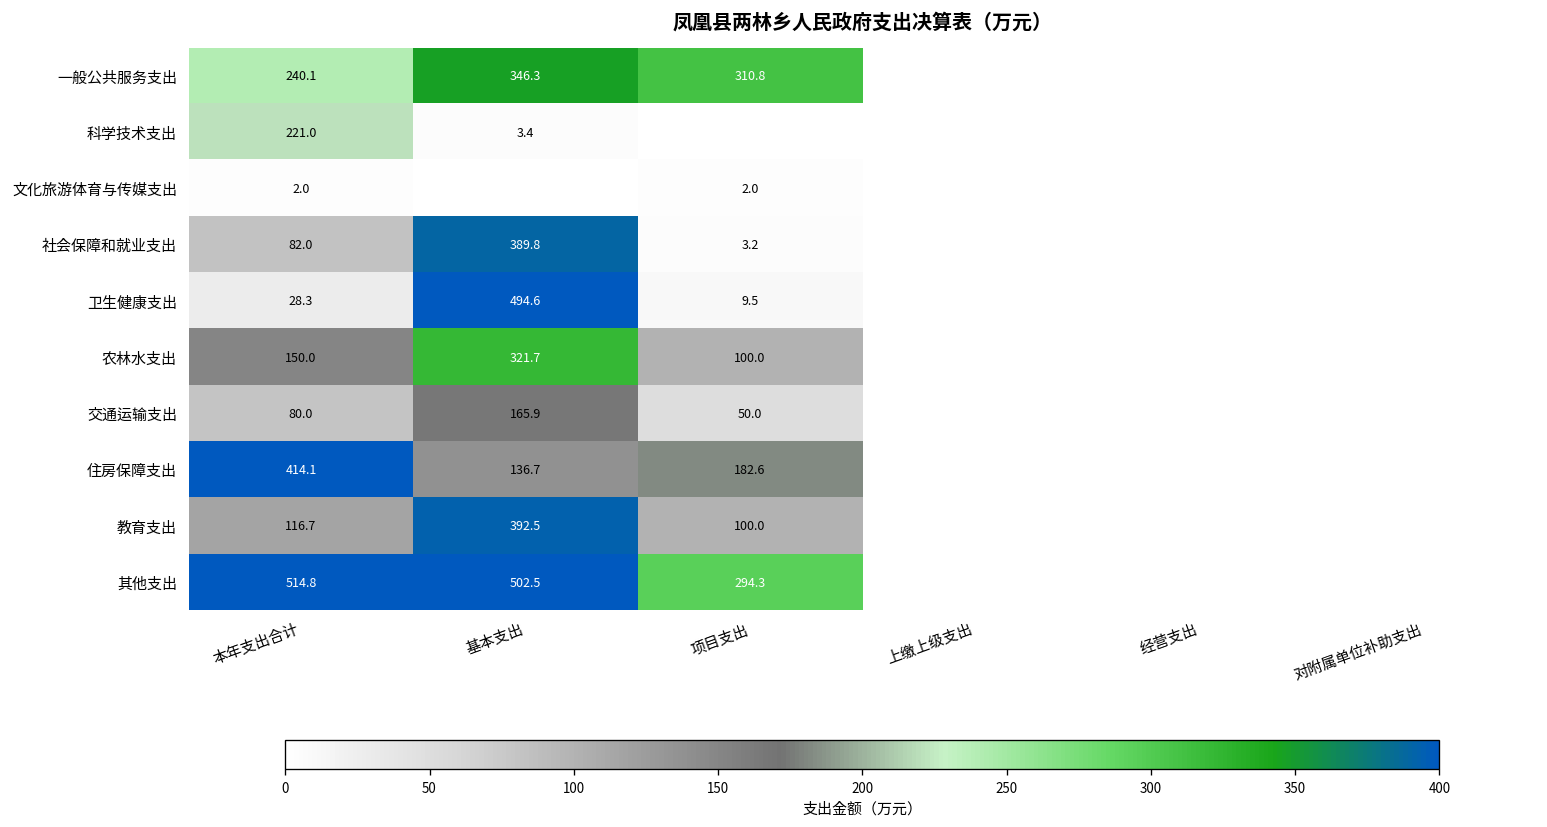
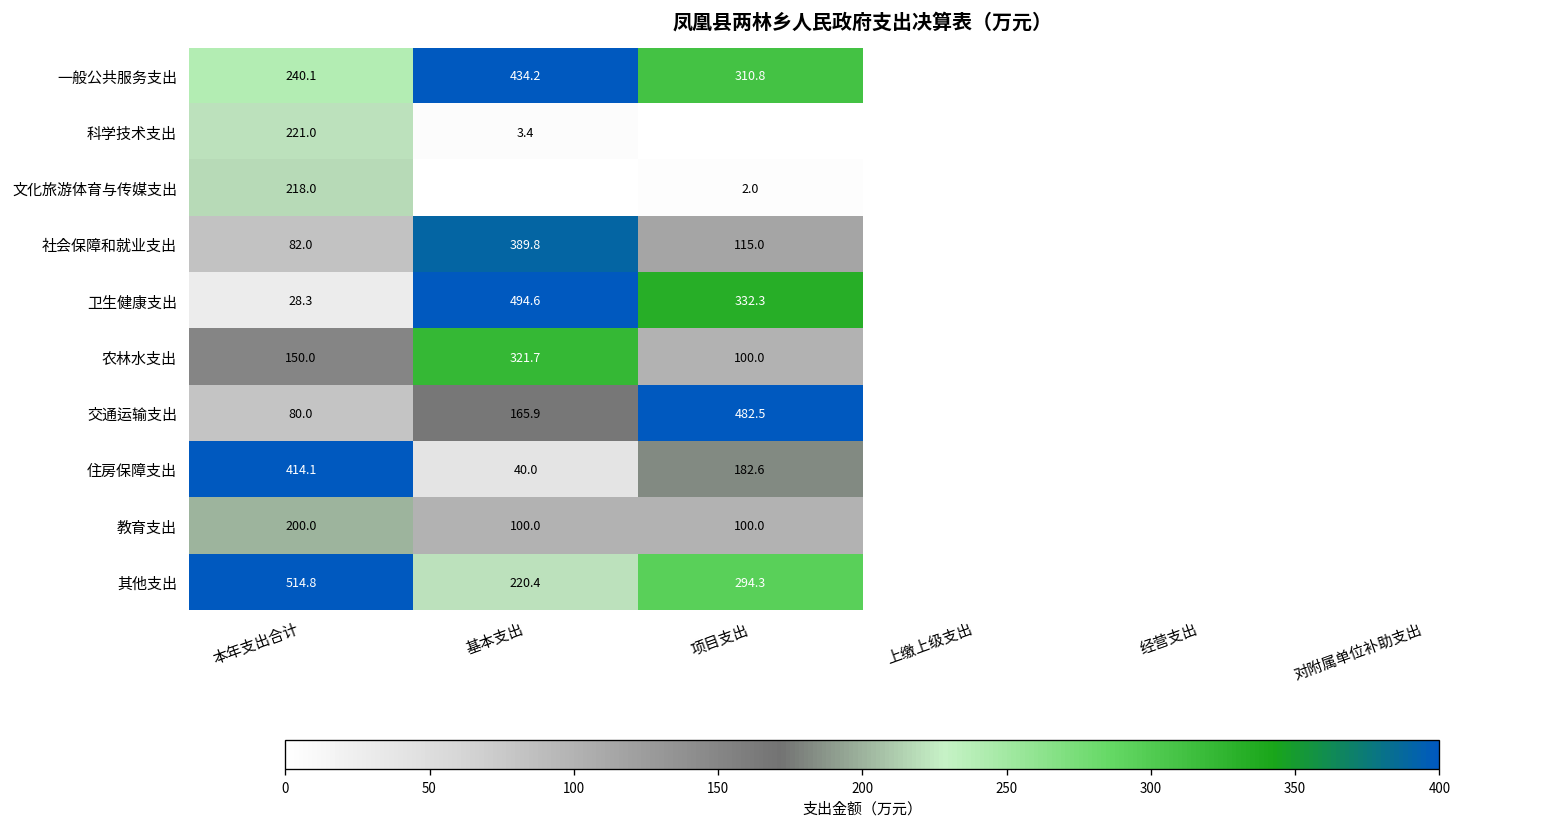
一般公共服务支出, 基本支出: 346.3 -> 434.2
文化旅游体育与传媒支出, 本年支出合计: 2.0 -> 218.0
社会保障和就业支出, 项目支出: 3.2 -> 115.0
卫生健康支出, 项目支出: 9.5 -> 332.3
交通运输支出, 项目支出: 50.0 -> 482.5
住房保障支出, 基本支出: 136.7 -> 40.0
教育支出, 本年支出合计: 116.7 -> 200.0
教育支出, 基本支出: 392.5 -> 100.0
其他支出, 基本支出: 502.5 -> 220.4
